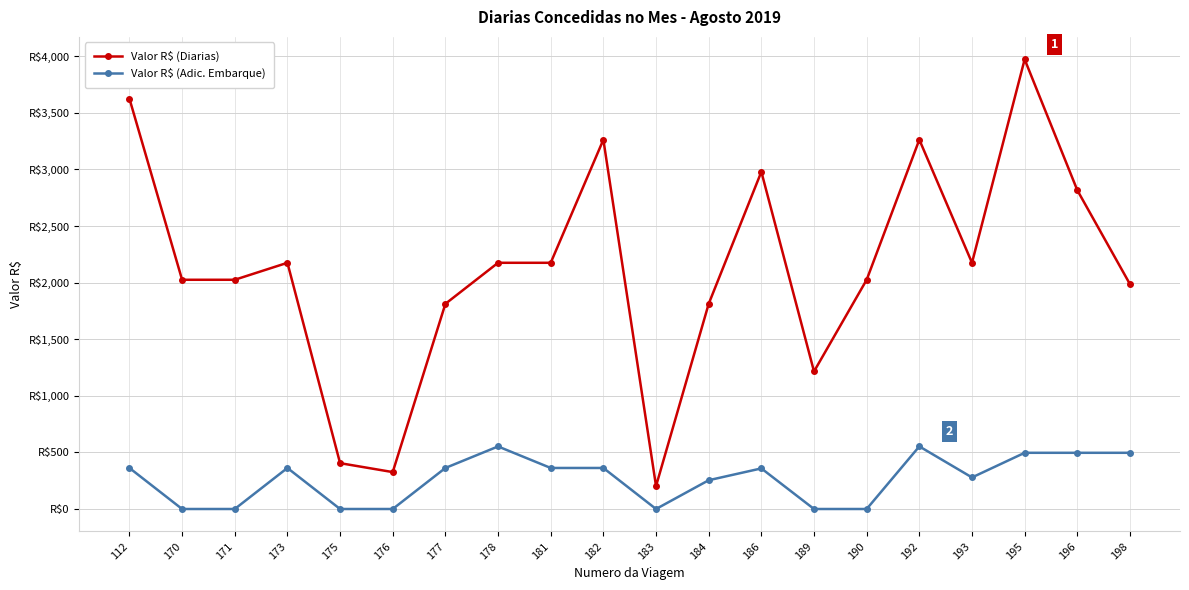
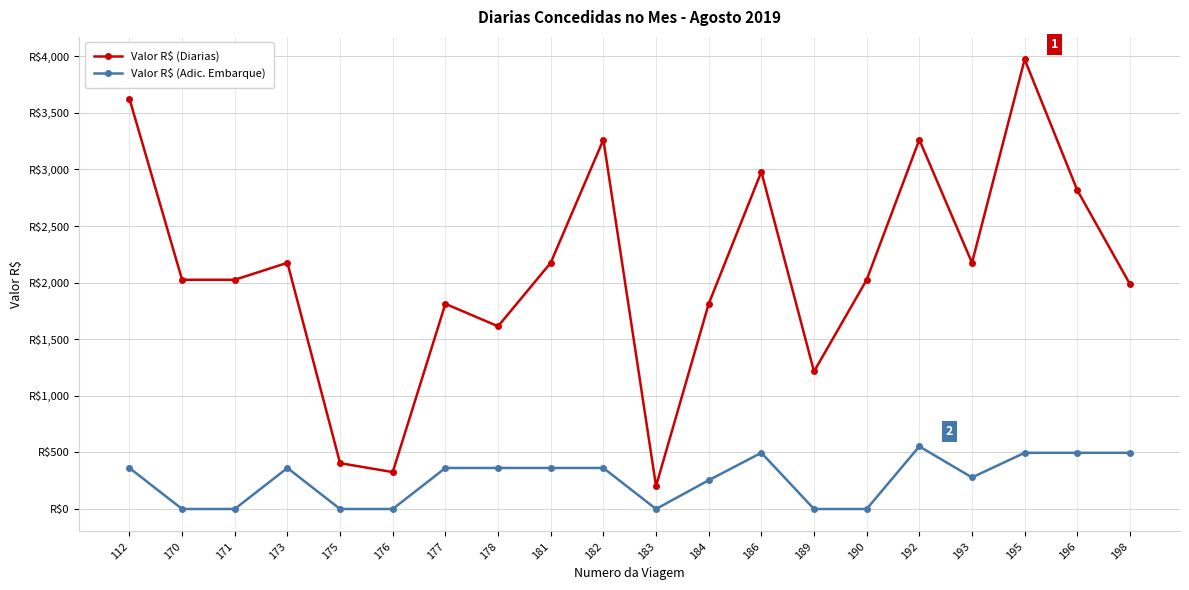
Valor R$ (Diarias), 178: R$2,180 -> R$1,610
Valor R$ (Adic. Embarque), 178: R$550 -> R$360
Valor R$ (Adic. Embarque), 186: R$360 -> R$500
